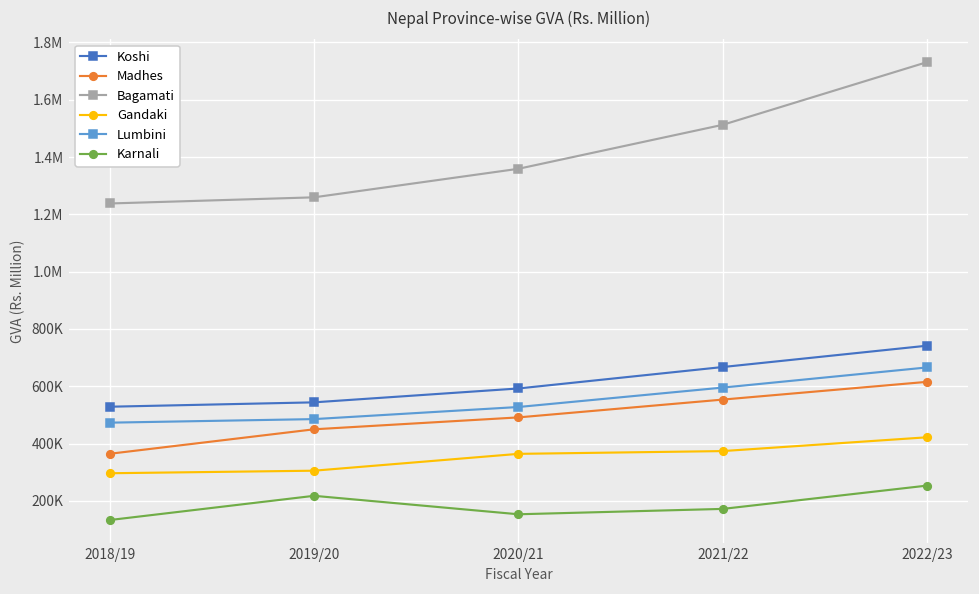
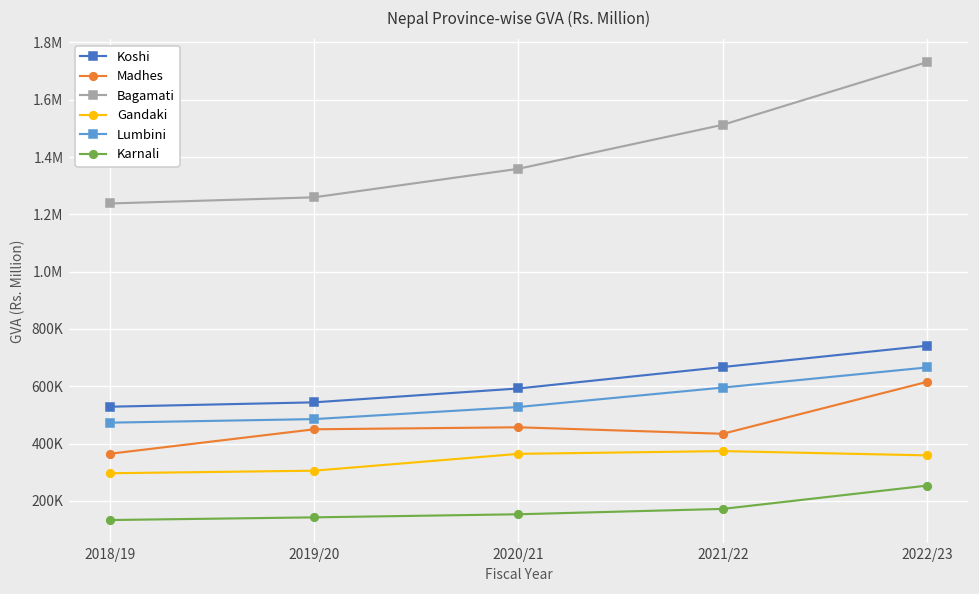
Karnali, 2019/20: 220000 -> 140000
Madhes, 2020/21: 490000 -> 460000
Madhes, 2021/22: 550000 -> 430000
Gandaki, 2022/23: 420000 -> 360000
